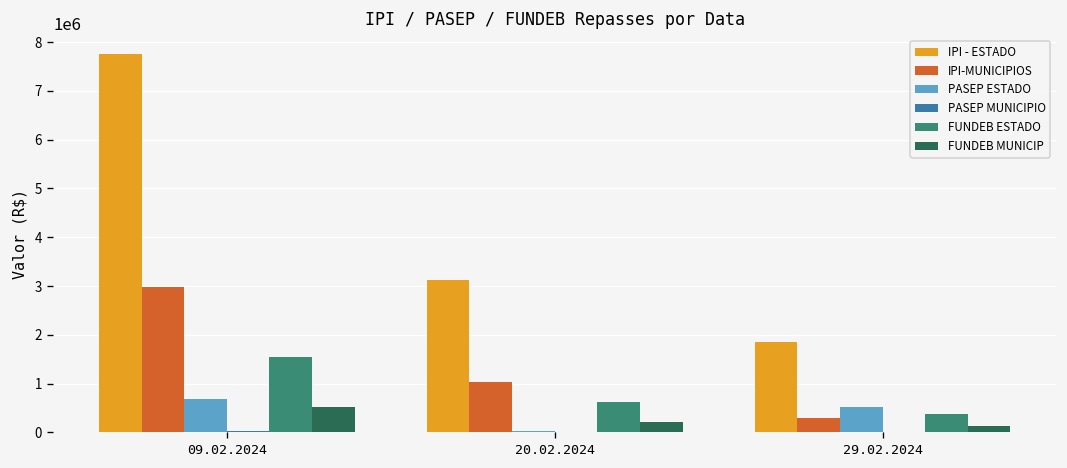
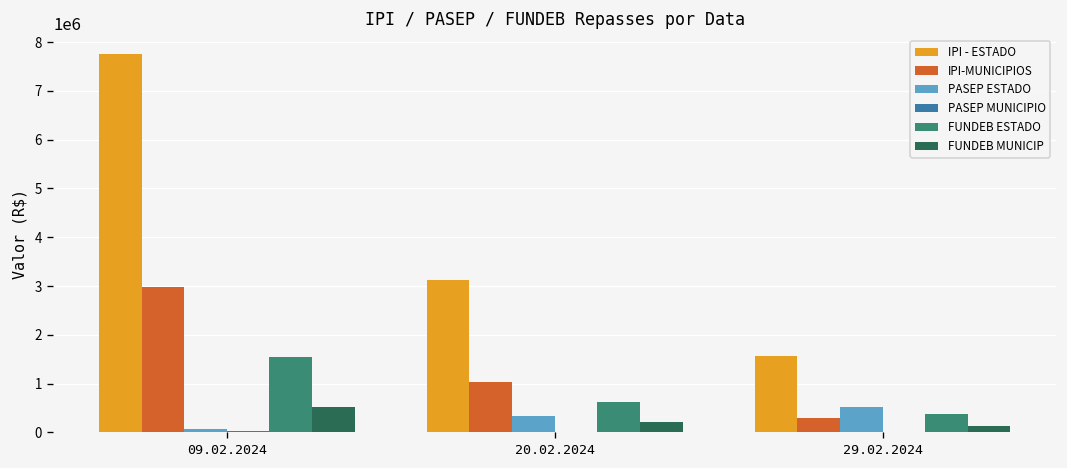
PASEP ESTADO, 09.02.2024: 700000 -> 100000
PASEP ESTADO, 20.02.2024: 0 -> 300000
IPI - ESTADO, 29.02.2024: 1800000 -> 1600000
